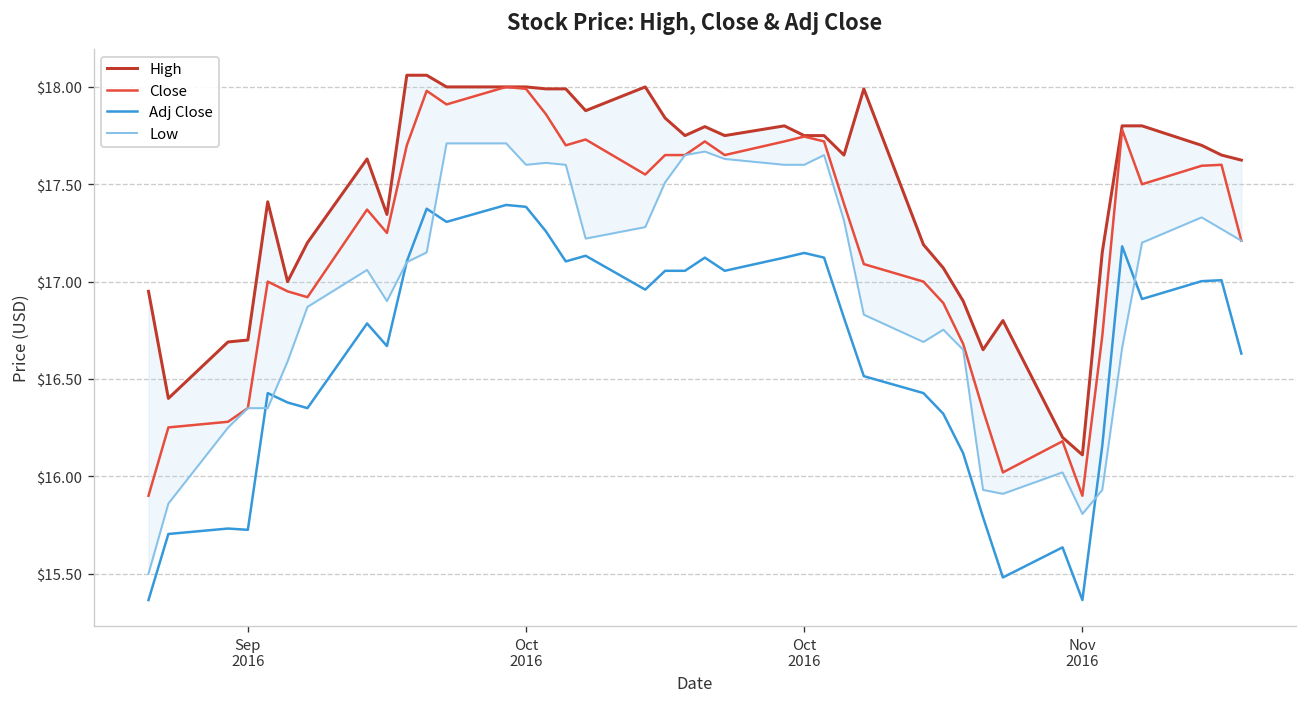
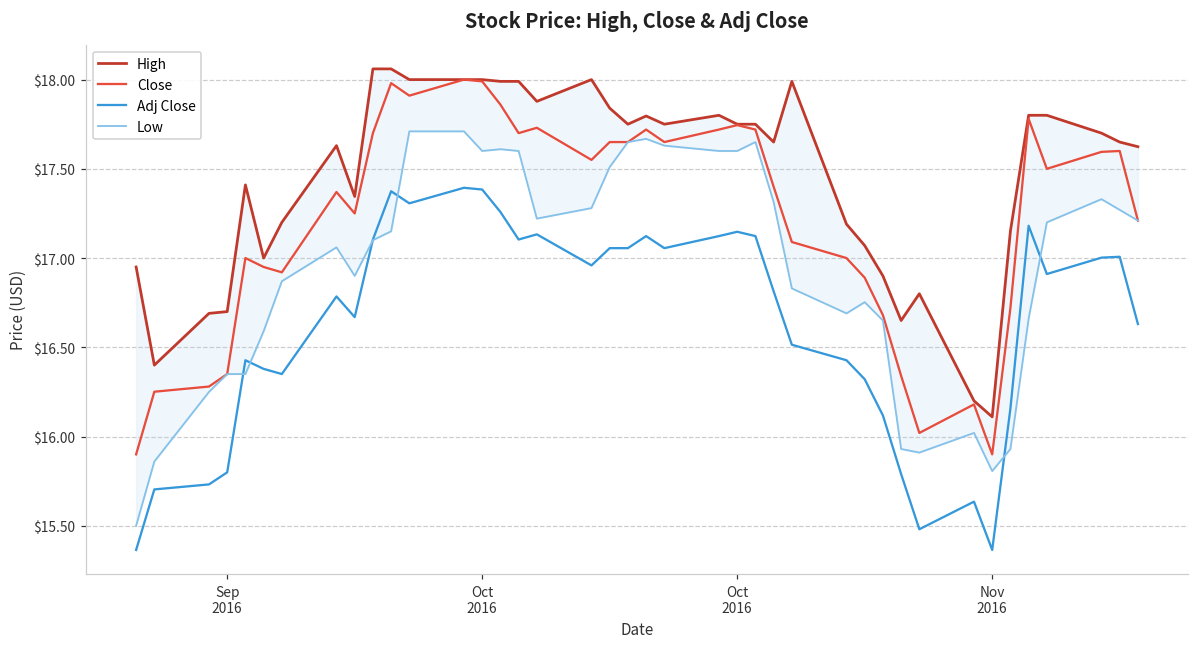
Adj Close, Sep 2016: $15.73 -> $15.80
